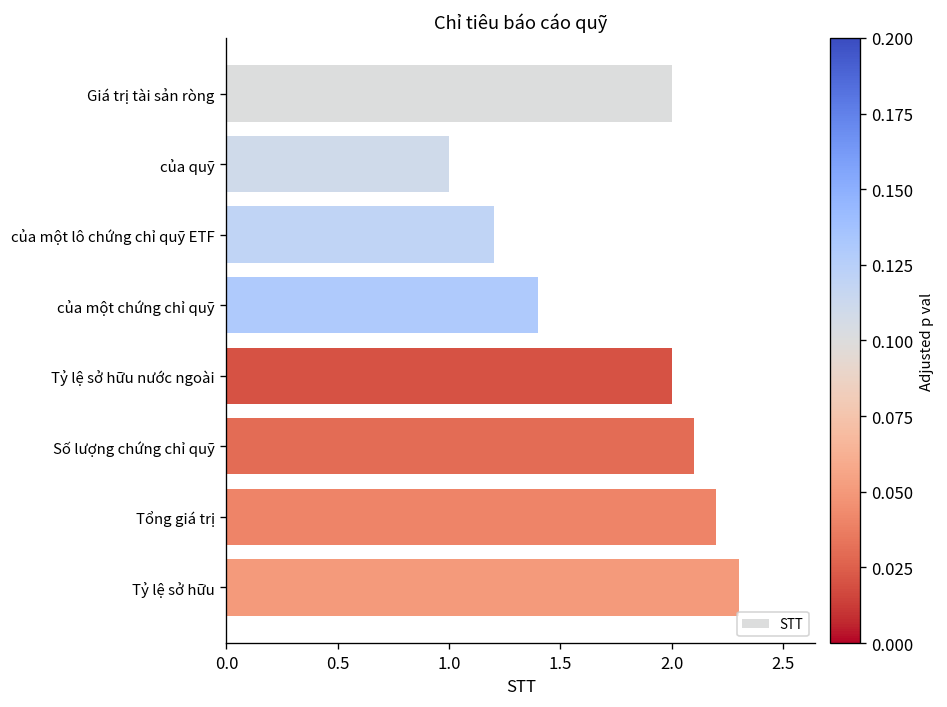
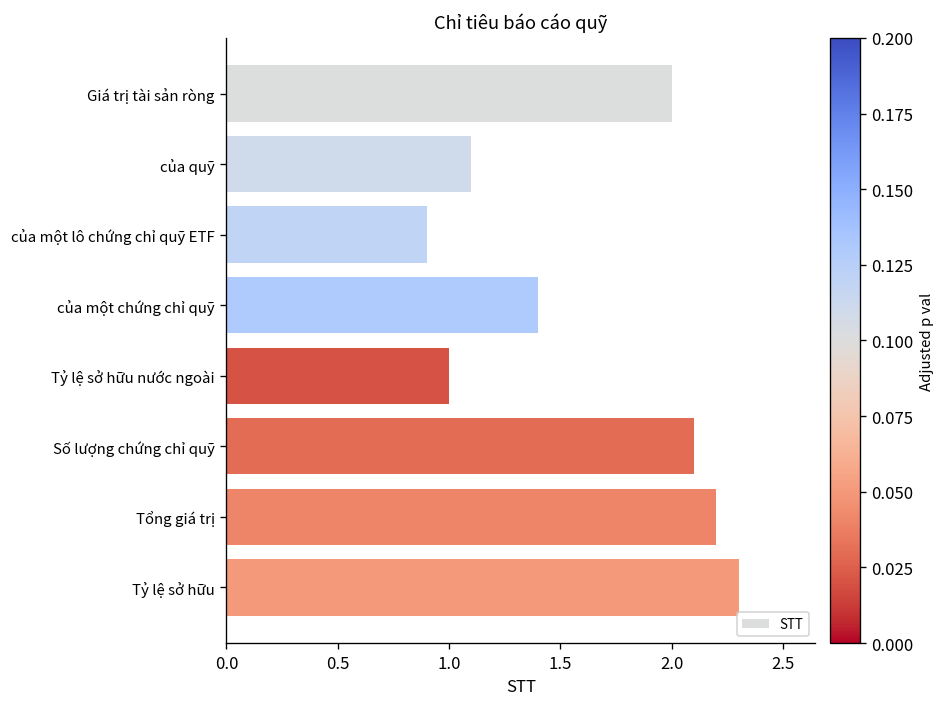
của quỹ: 1.0 -> 1.1
của một lô chứng chỉ quỹ ETF: 1.2 -> 0.9
Tỷ lệ sở hữu nước ngoài: 2 -> 1
